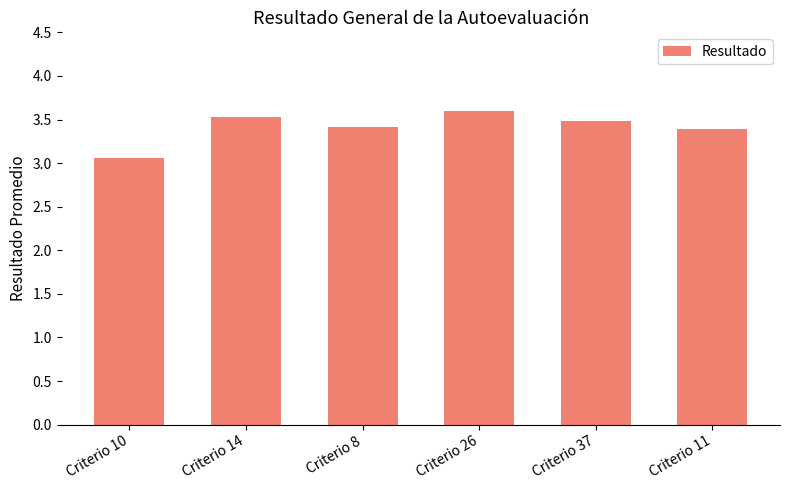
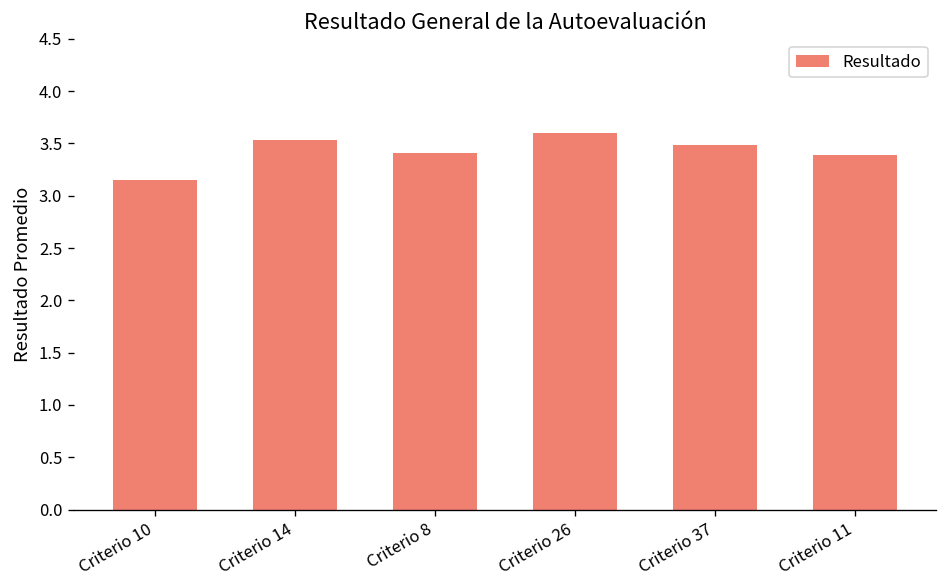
Criterio 10: 3.1 -> 3.2
